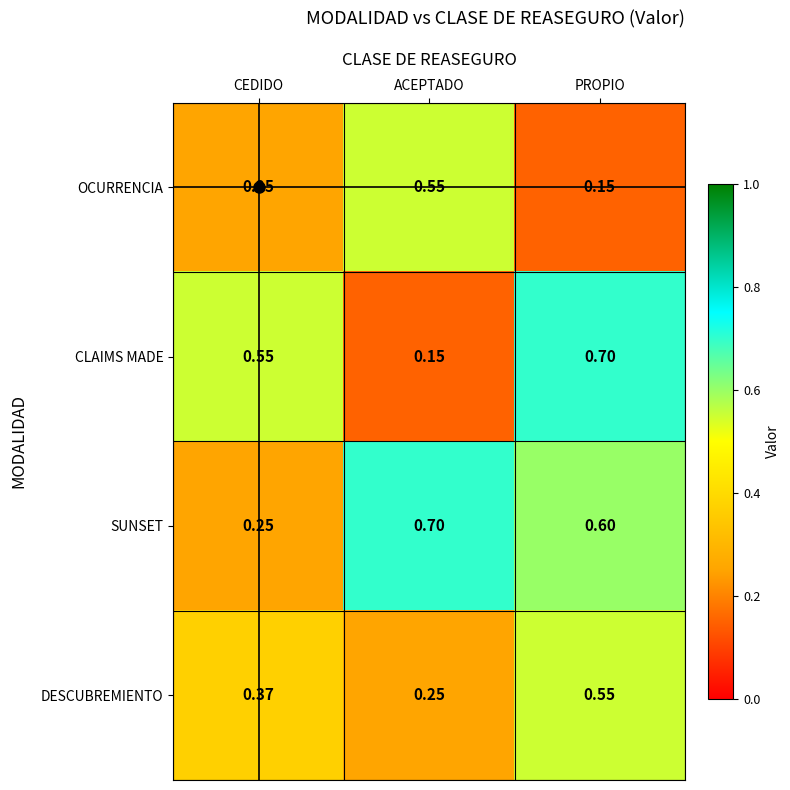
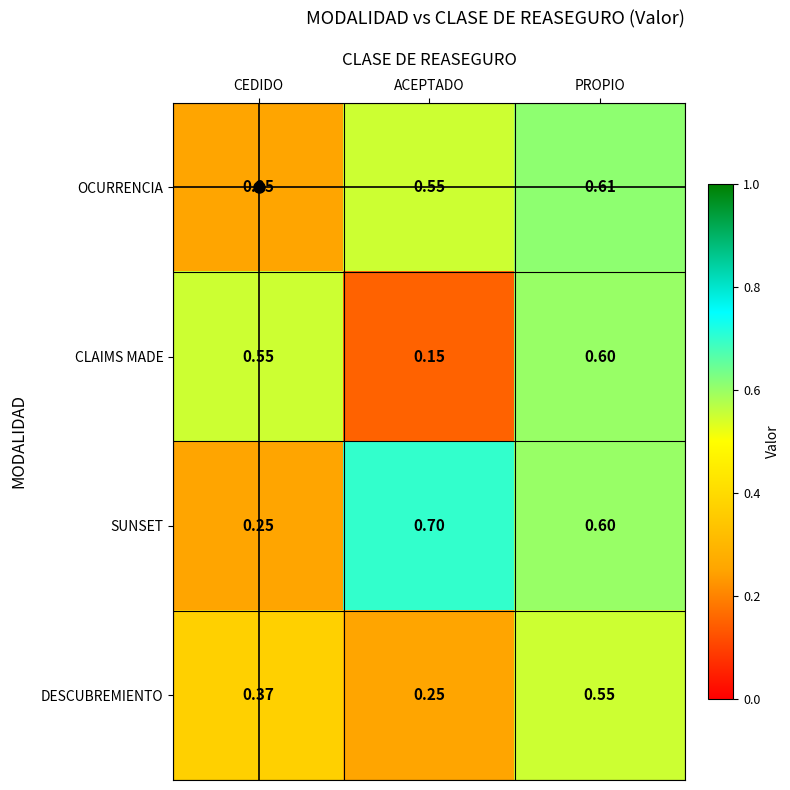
OCURRENCIA, PROPIO: 0.15 -> 0.61
CLAIMS MADE, PROPIO: 0.70 -> 0.60
